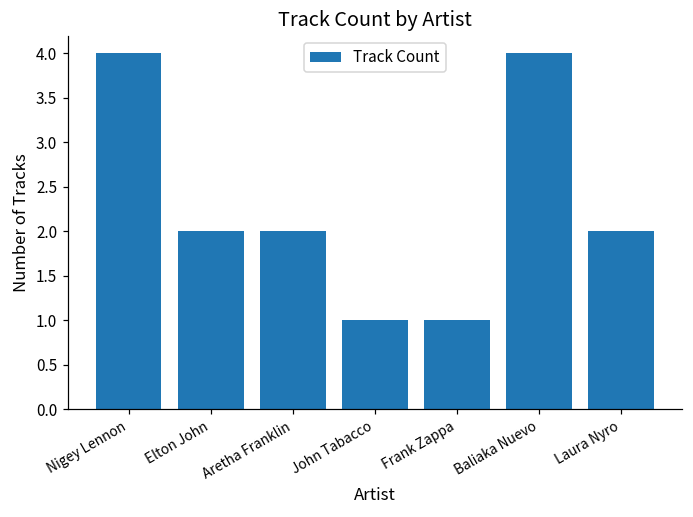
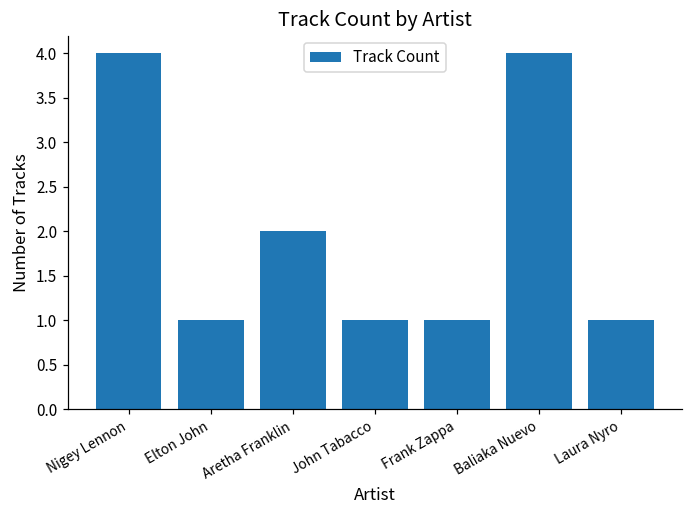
Elton John: 2 -> 1
Laura Nyro: 2 -> 1
